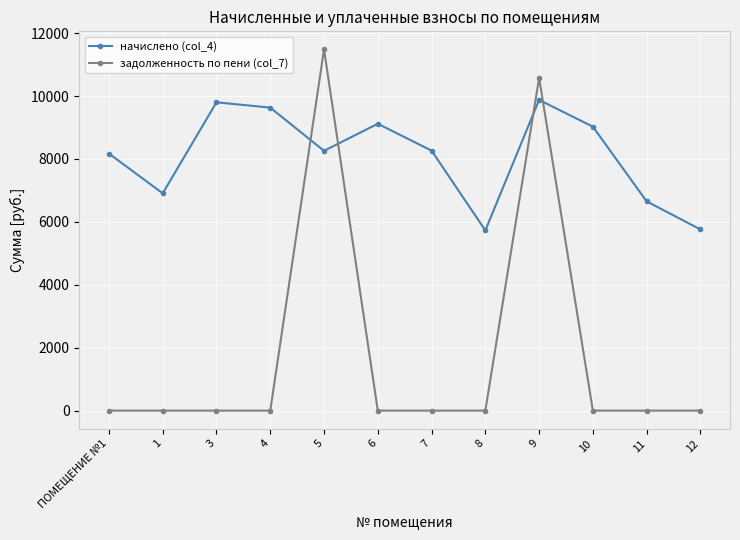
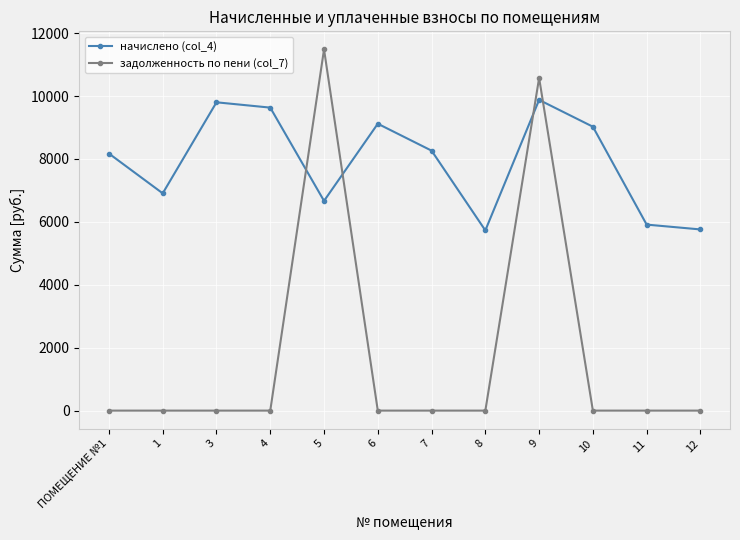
начислено (col_4), 5: 8300 -> 6700
начислено (col_4), 11: 6700 -> 5900
